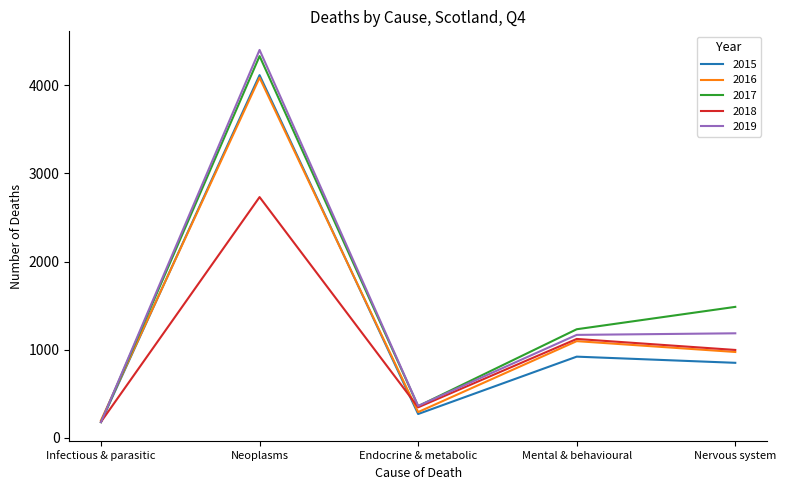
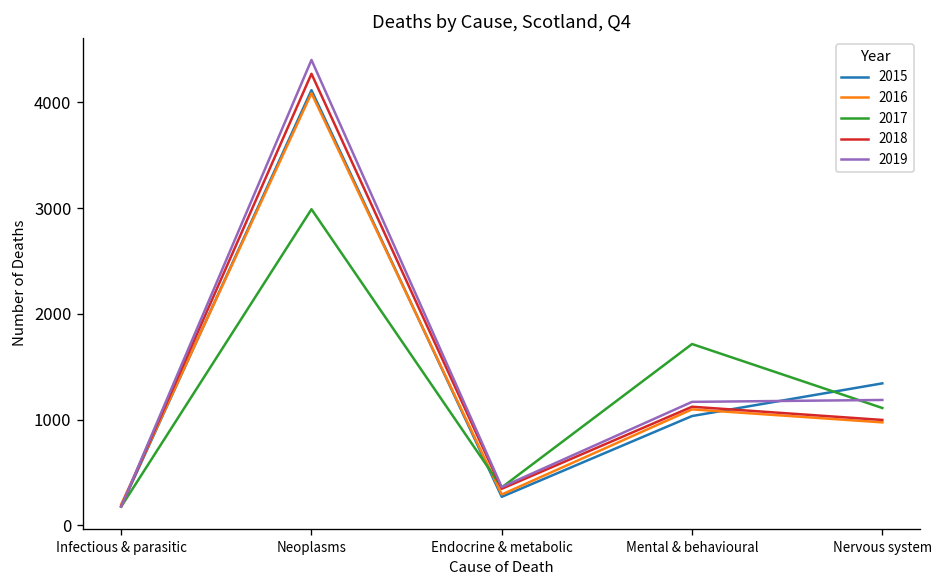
2017, Neoplasms: 4300 -> 3000
2018, Neoplasms: 2700 -> 4300
2015, Mental & behavioural: 900 -> 1000
2017, Mental & behavioural: 1200 -> 1700
2015, Nervous system: 900 -> 1300
2017, Nervous system: 1500 -> 1100
